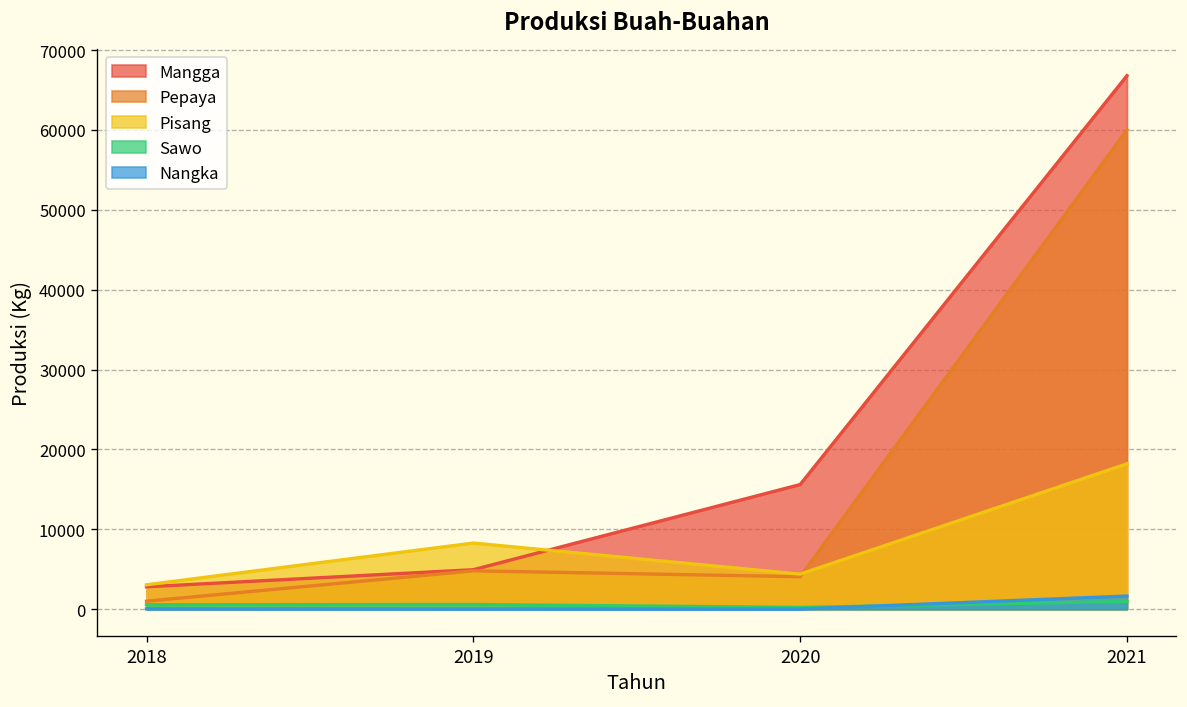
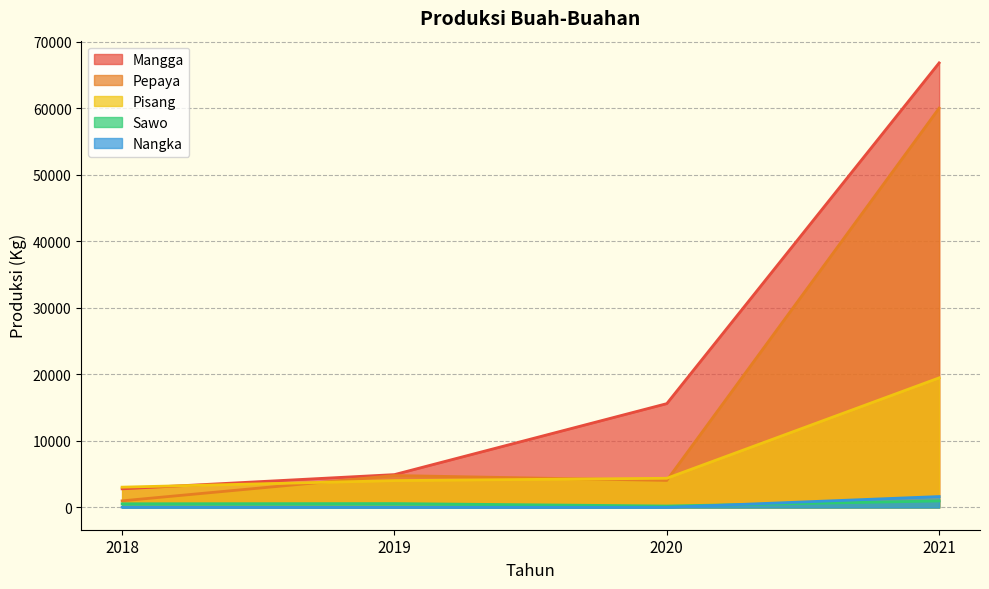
Pisang, 2019: 8000 -> 4000
Pisang, 2021: 18000 -> 19000
